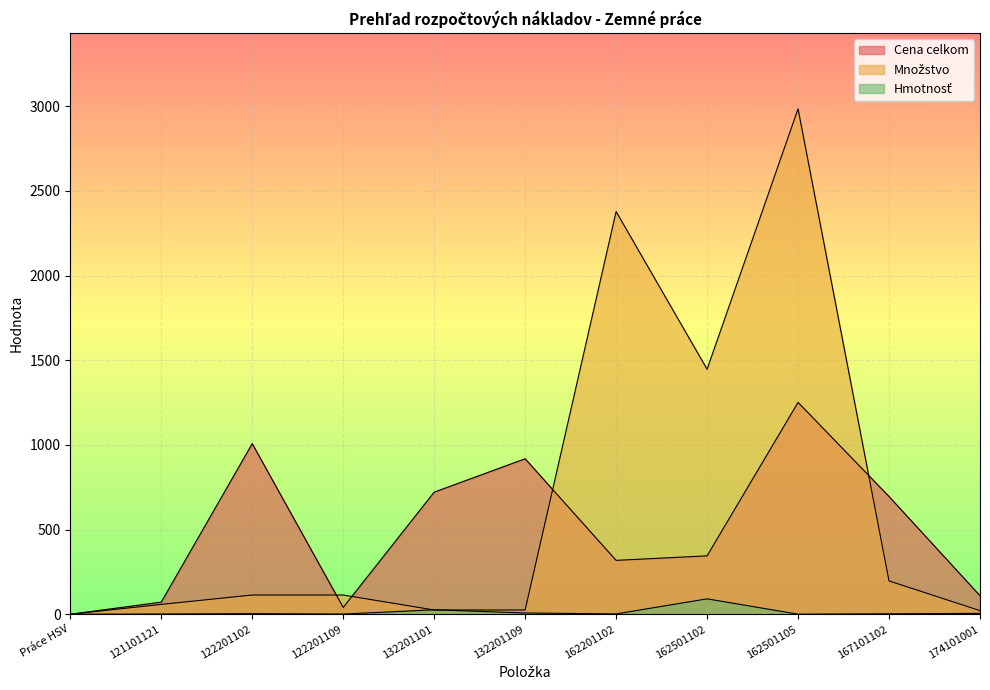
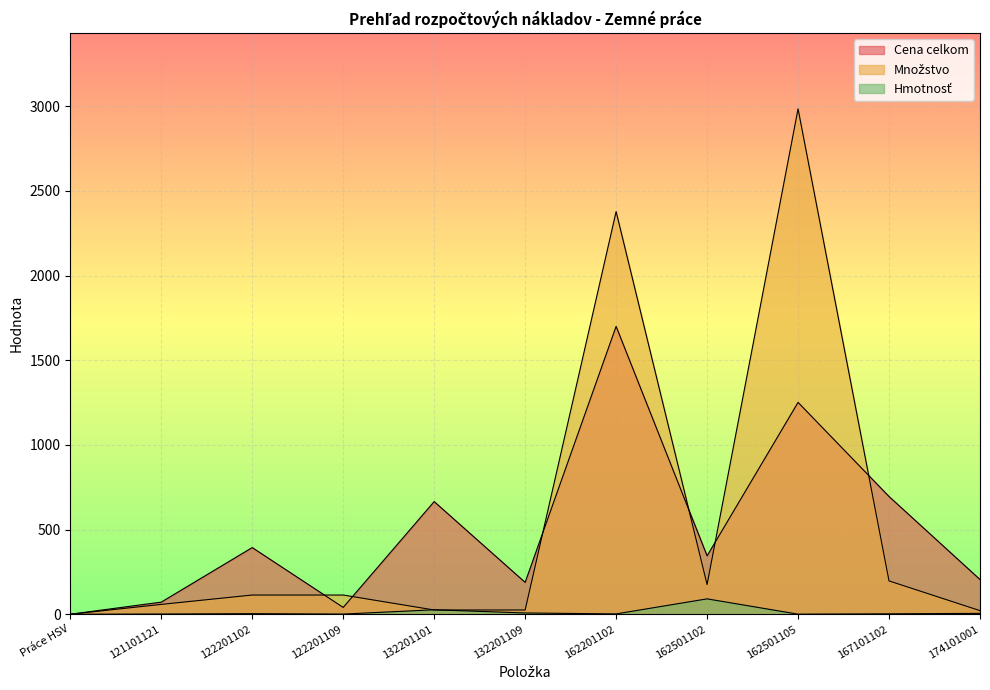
Cena celkom, 122201102: 1010 -> 390
Cena celkom, 132201101: 720 -> 670
Cena celkom, 132201109: 920 -> 190
Cena celkom, 162201102: 320 -> 1700
Množstvo, 162501102: 1450 -> 180
Cena celkom, 174101001: 110 -> 210
